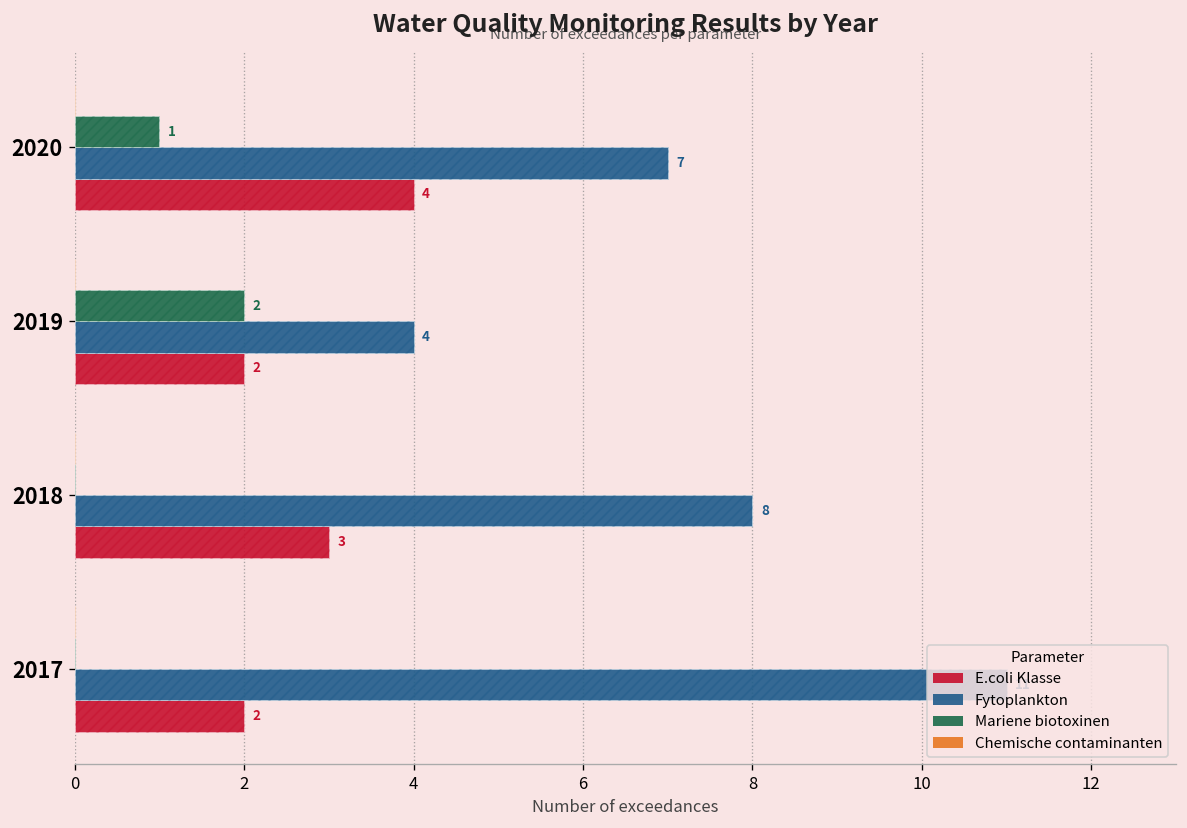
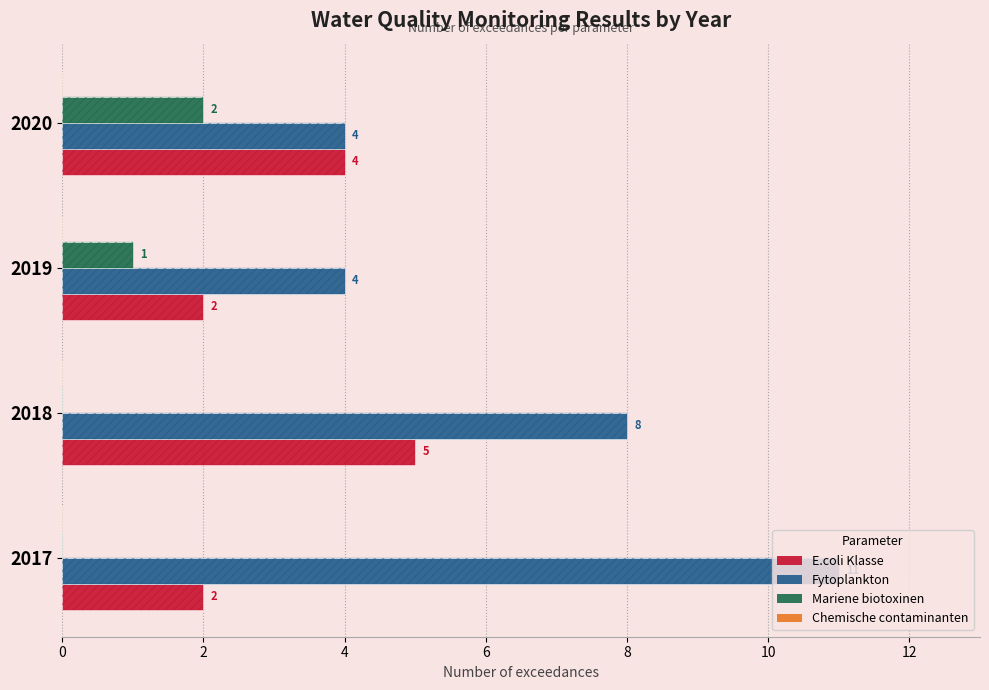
Mariene biotoxinen, 2020: 1 -> 2
Fytoplankton, 2020: 7 -> 4
Mariene biotoxinen, 2019: 2 -> 1
E.coli Klasse, 2018: 3 -> 5
